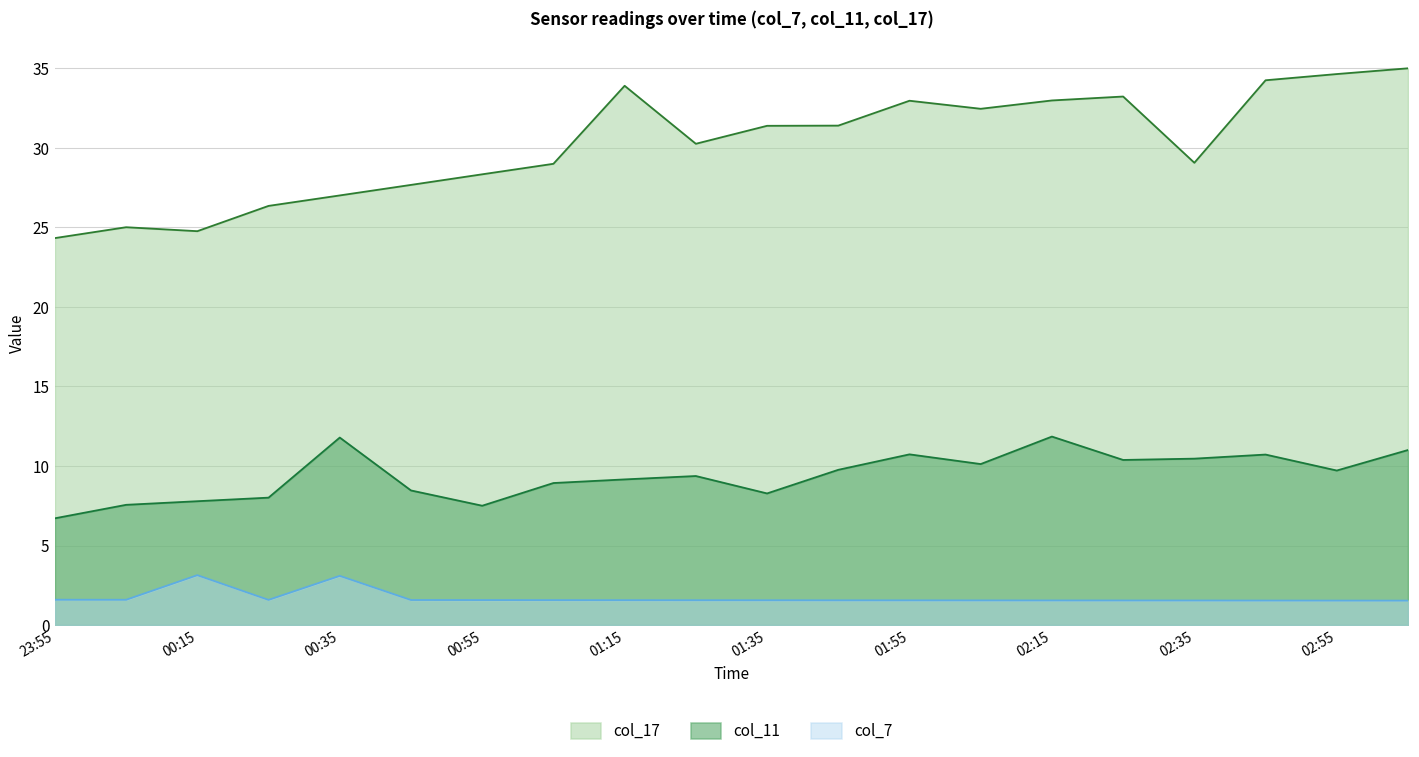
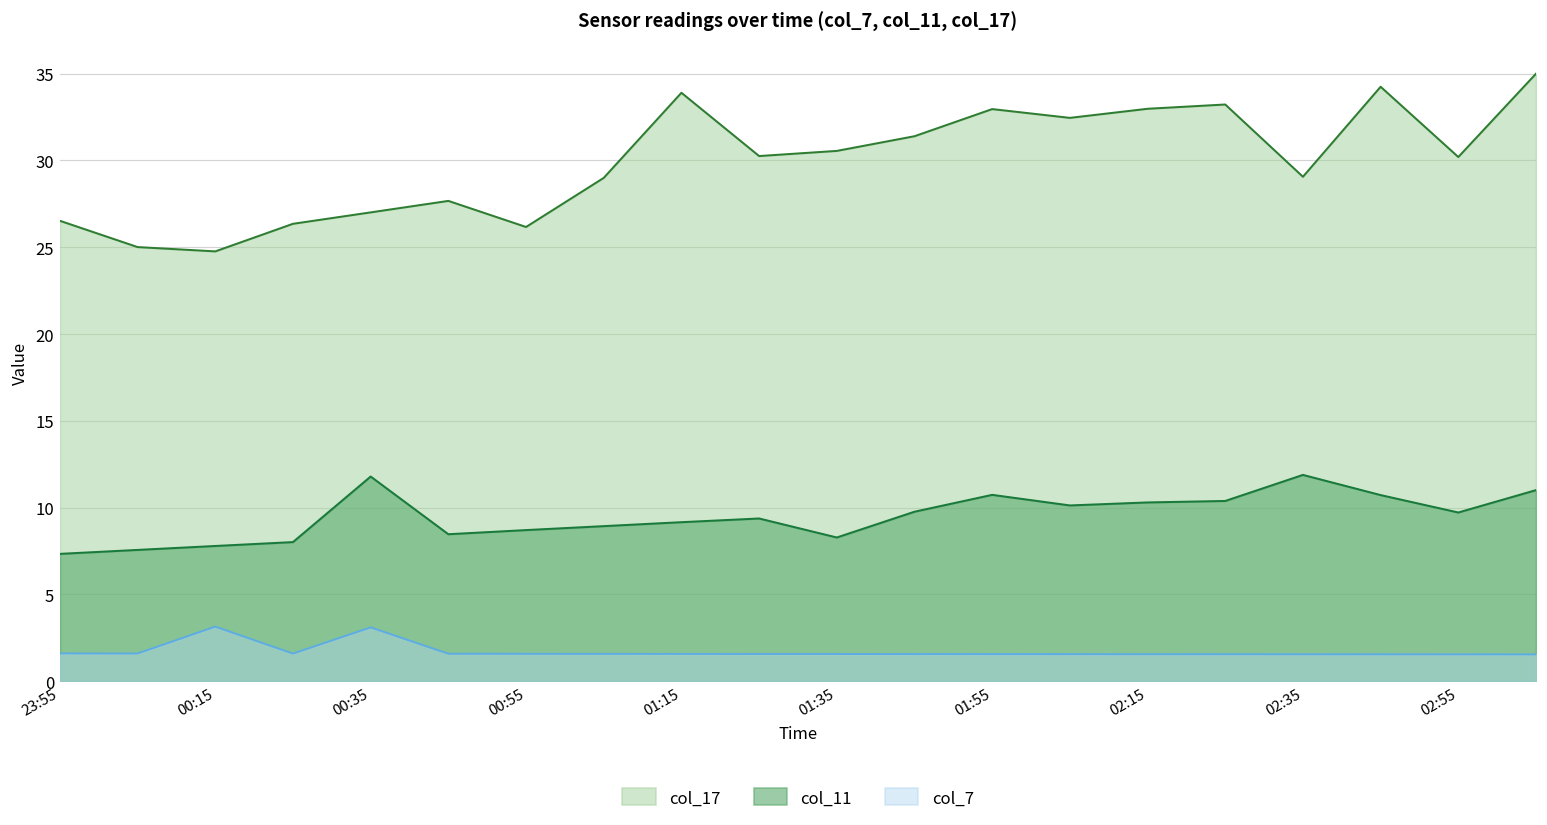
col_17, 23:55: 24.3 -> 26.5
col_11, 23:55: 6.7 -> 7.3
col_17, 00:55: 28.3 -> 26.2
col_11, 00:55: 7.5 -> 8.7
col_17, 01:35: 31.4 -> 30.6
col_11, 02:15: 11.8 -> 10.3
col_11, 02:35: 10.5 -> 11.9
col_17, 02:55: 34.6 -> 30.2
